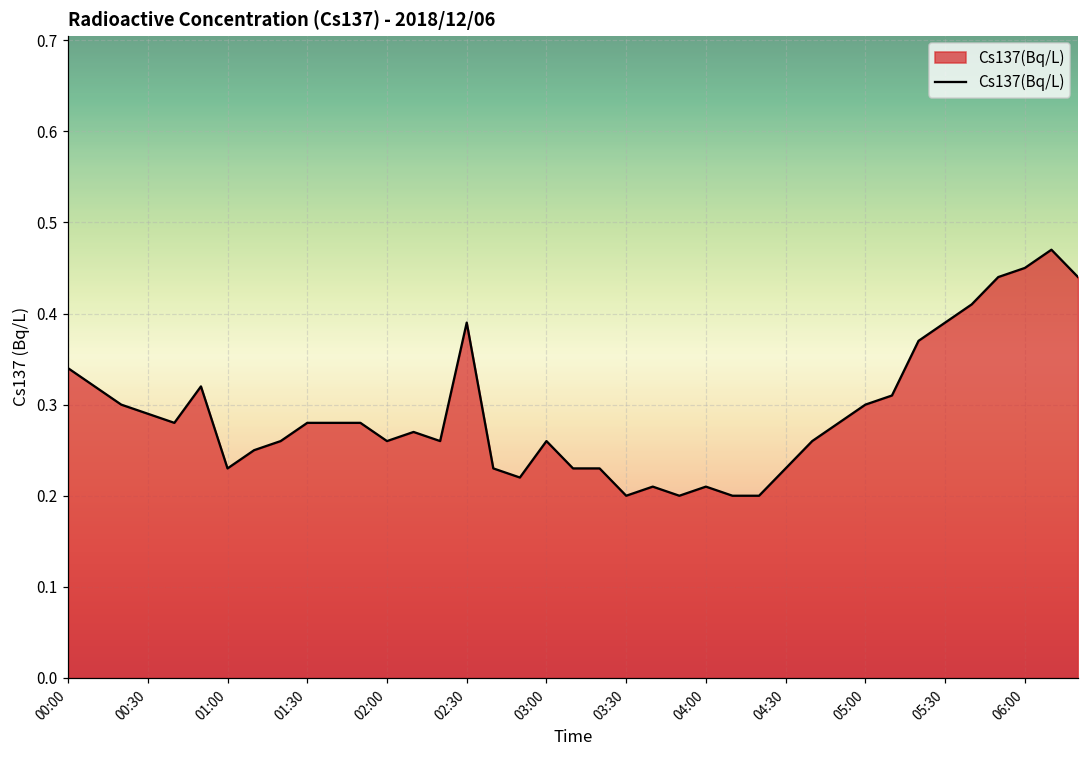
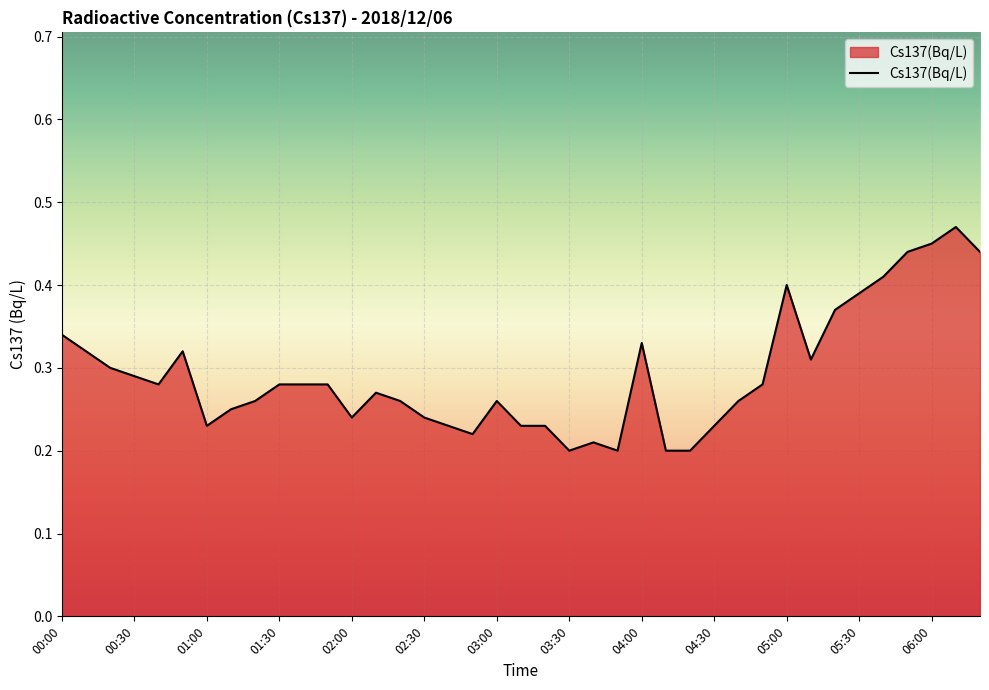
02:00: 0.26 -> 0.24
02:30: 0.39 -> 0.24
04:00: 0.21 -> 0.33
05:00: 0.3 -> 0.4
